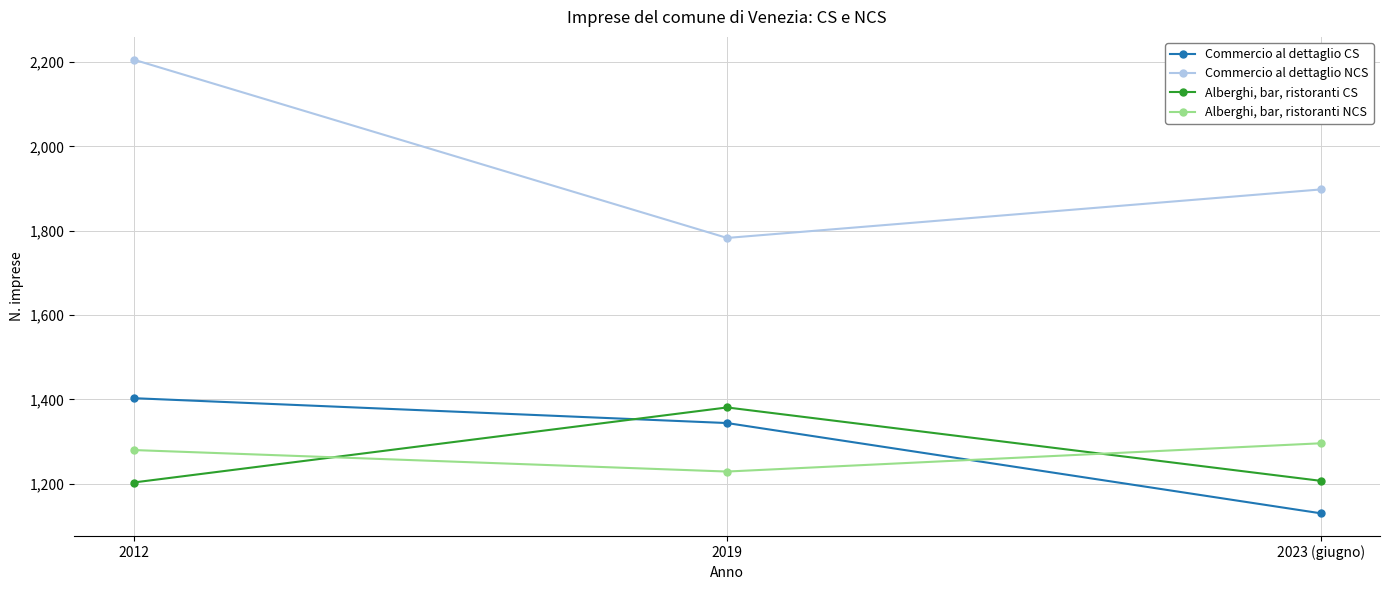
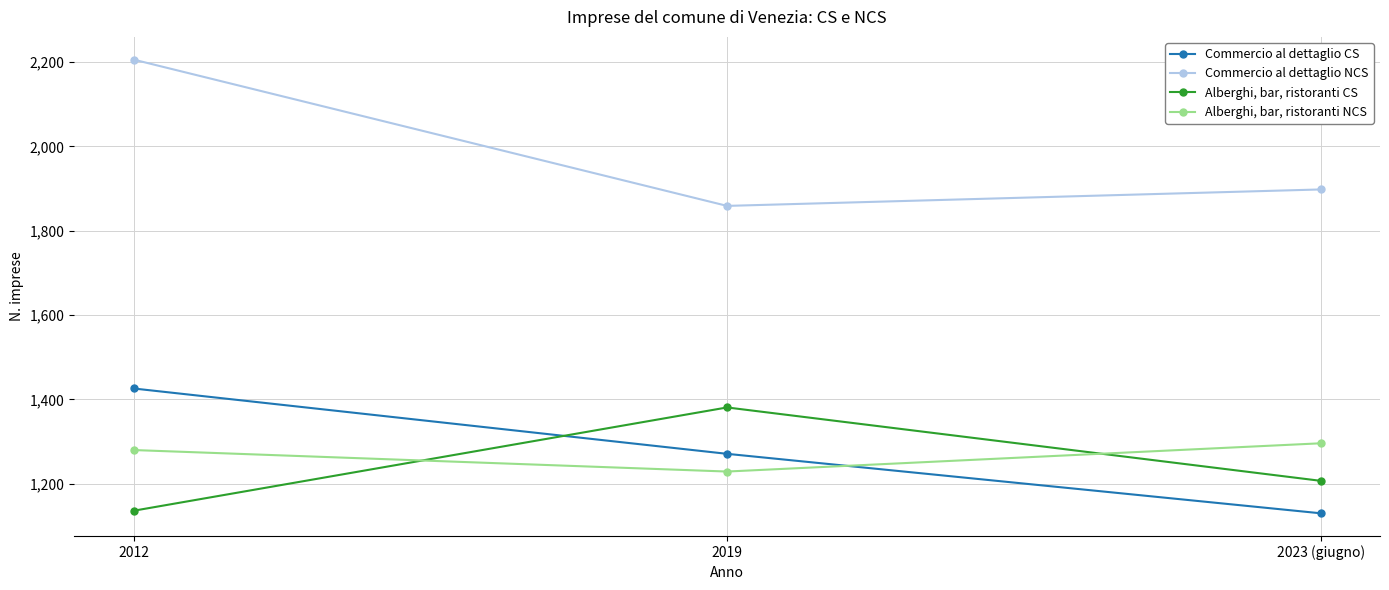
Commercio al dettaglio CS, 2012: 1,400 -> 1,430
Alberghi, bar, ristoranti CS, 2012: 1,200 -> 1,140
Commercio al dettaglio CS, 2019: 1,340 -> 1,270
Commercio al dettaglio NCS, 2019: 1,780 -> 1,860
